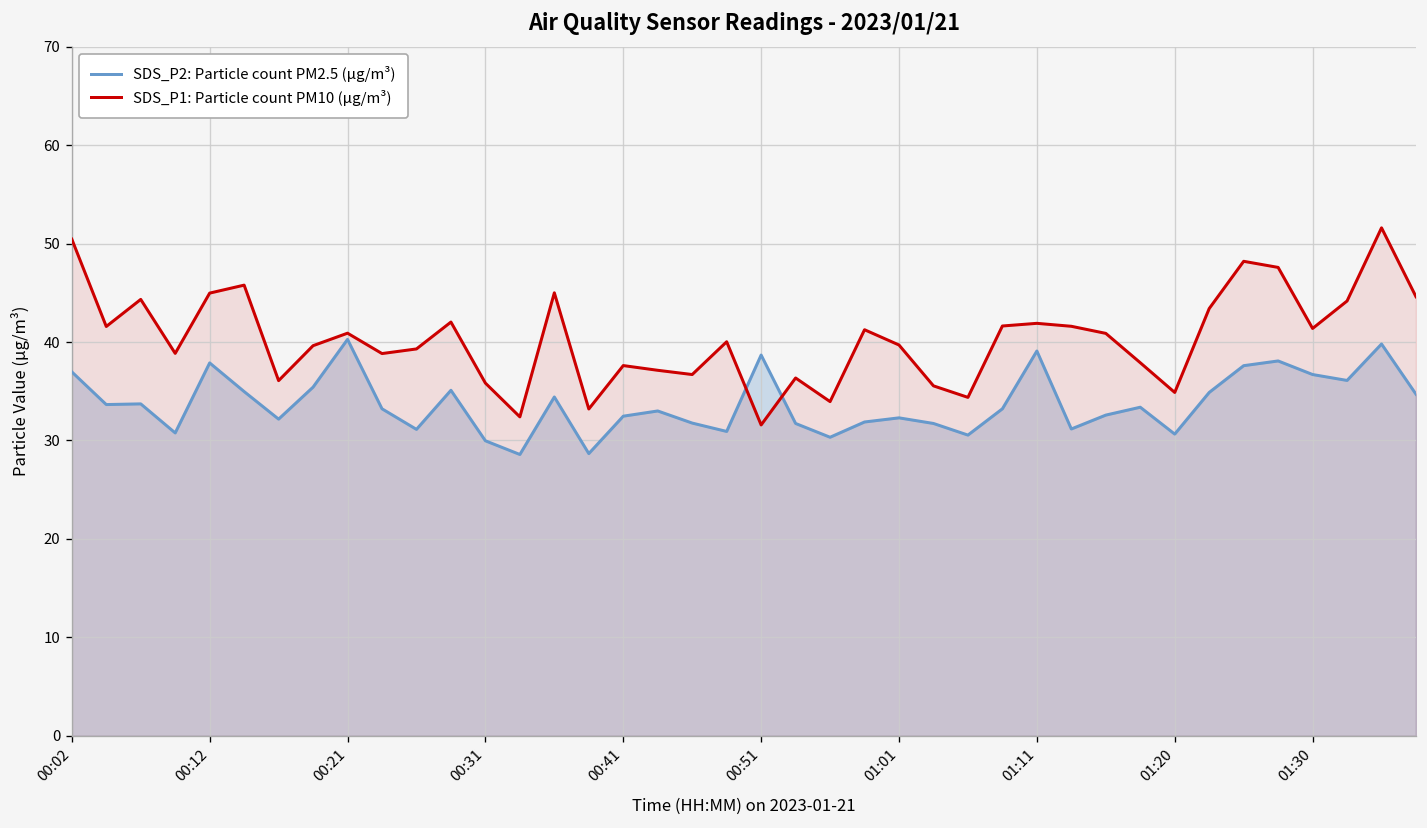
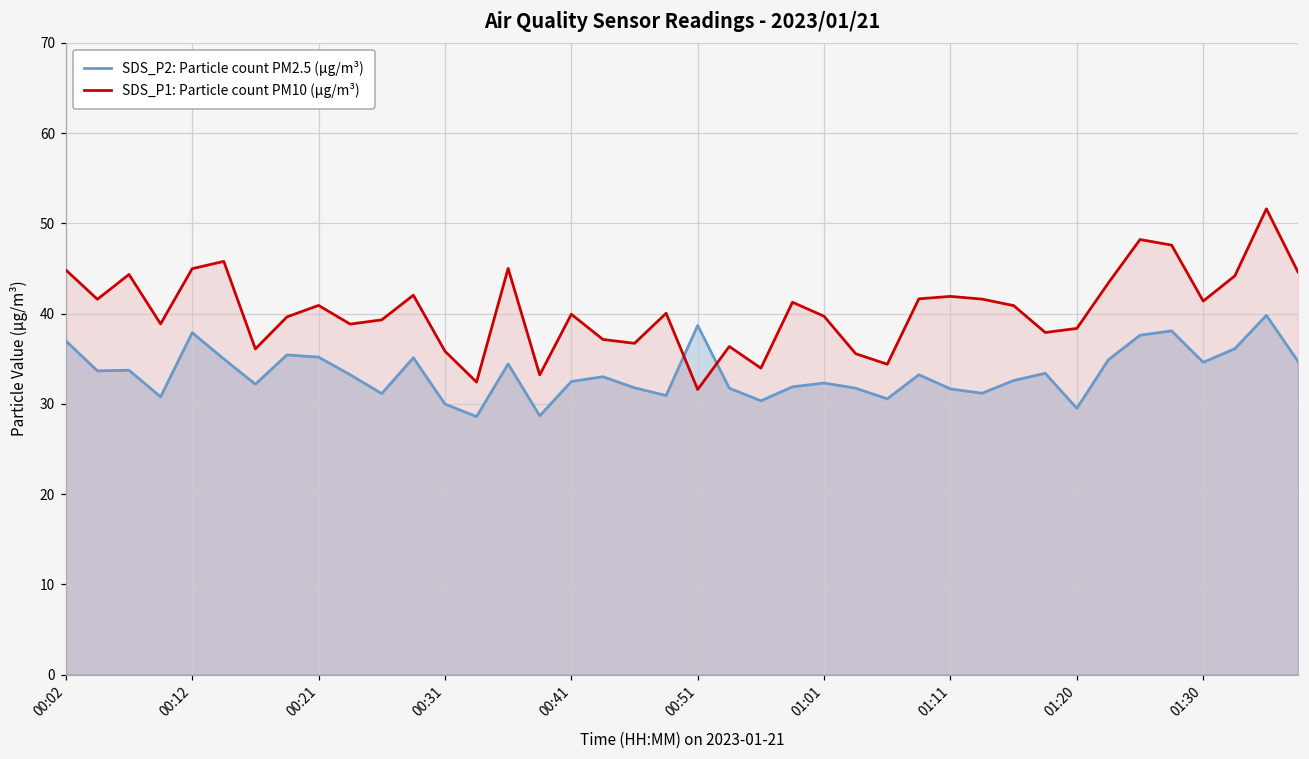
SDS_P1: Particle count PM10 (μg/m³), 00:02: 50 -> 45
SDS_P2: Particle count PM2.5 (μg/m³), 00:21: 40 -> 35
SDS_P1: Particle count PM10 (μg/m³), 00:41: 38 -> 40
SDS_P2: Particle count PM2.5 (μg/m³), 01:11: 39 -> 32
SDS_P2: Particle count PM2.5 (μg/m³), 01:20: 31 -> 30
SDS_P1: Particle count PM10 (μg/m³), 01:20: 35 -> 38
SDS_P2: Particle count PM2.5 (μg/m³), 01:30: 37 -> 35
